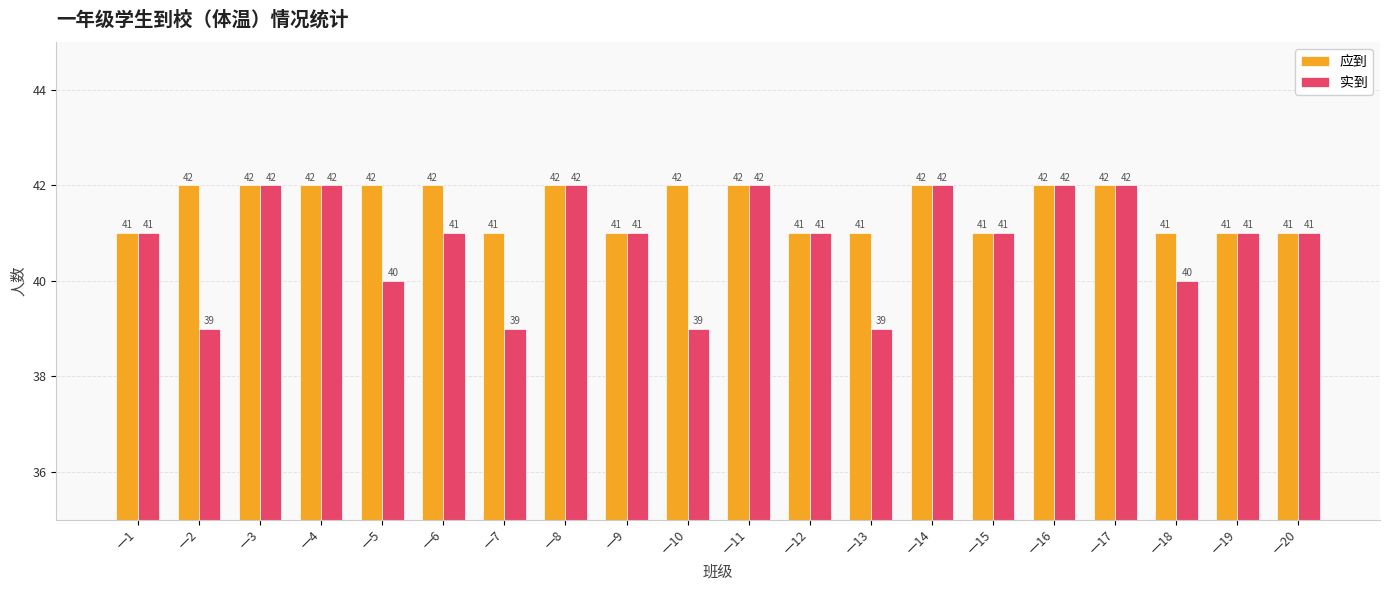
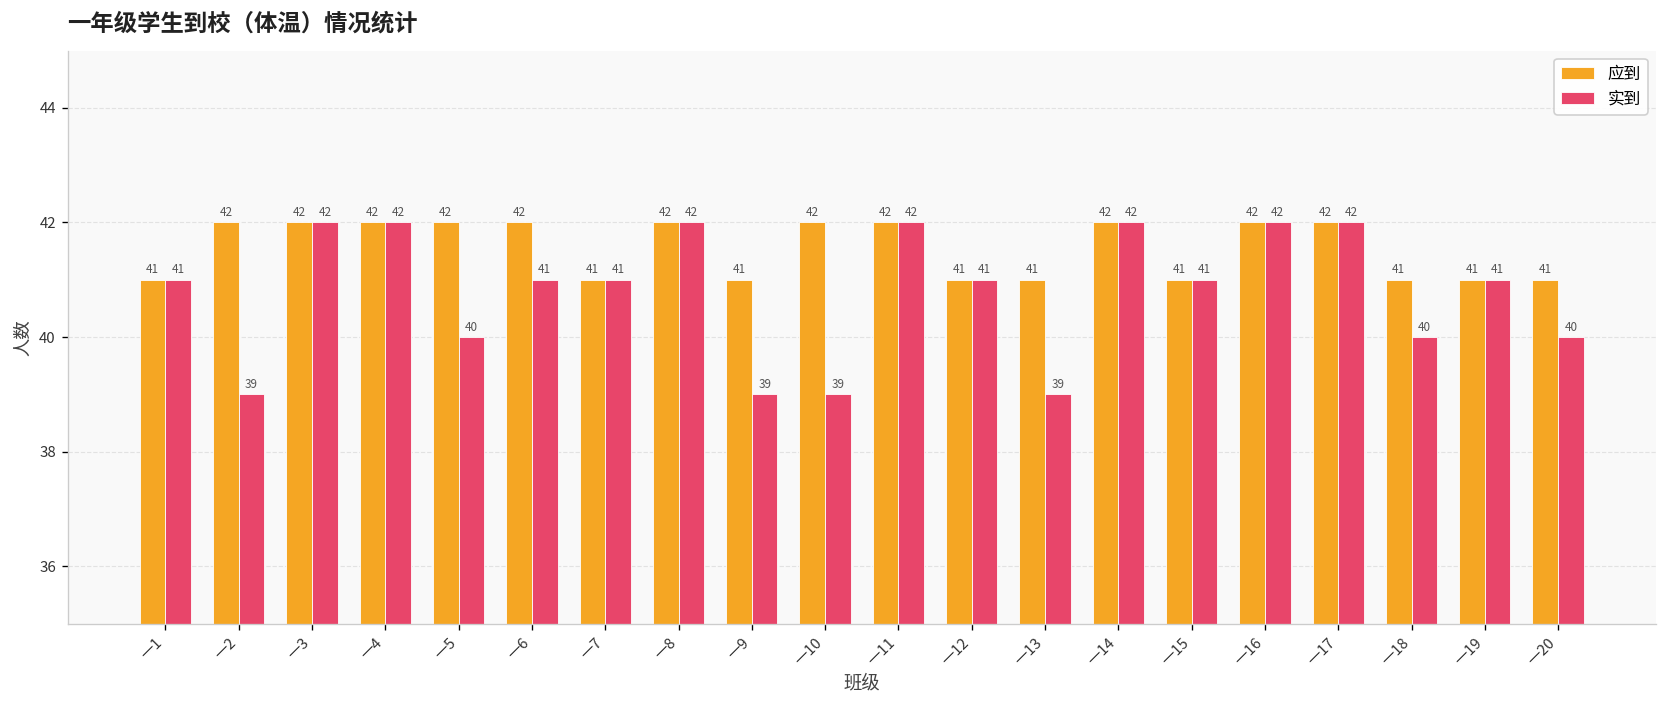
实到, 一7: 39 -> 41
实到, 一9: 41 -> 39
实到, 一20: 41 -> 40
